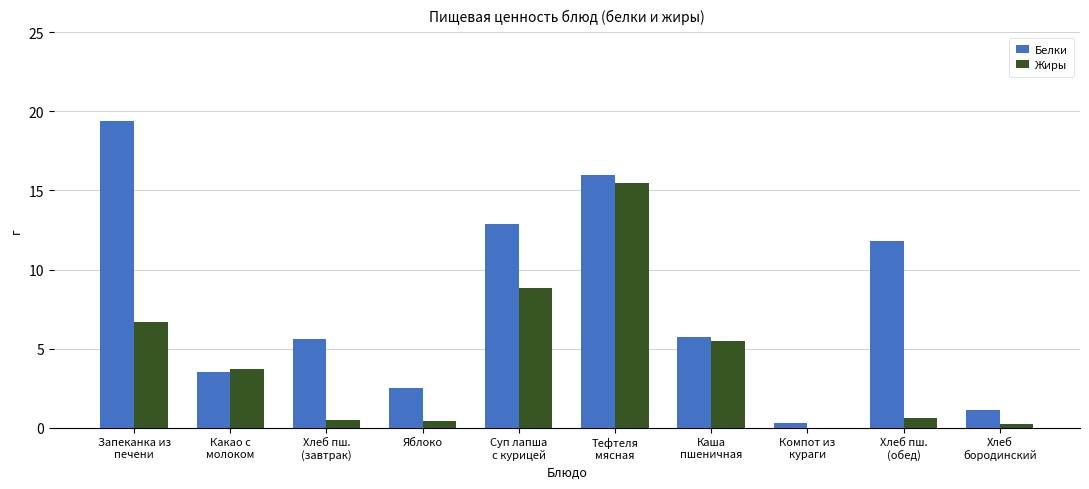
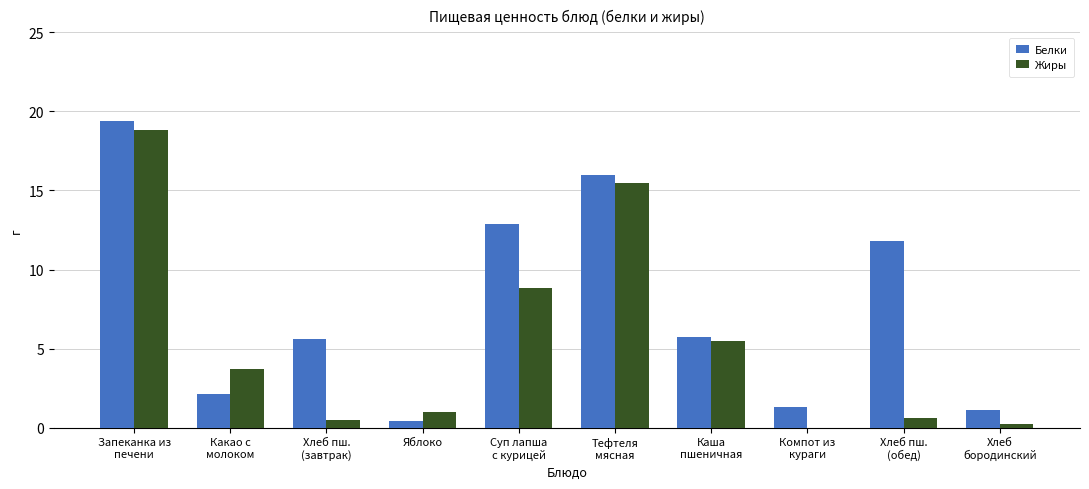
Жиры, Запеканка из печени: 6.7 -> 18.8
Белки, Какао с молоком: 3.5 -> 2.2
Белки, Яблоко: 2.5 -> 0.4
Жиры, Яблоко: 0.4 -> 1.0
Белки, Компот из кураги: 0.3 -> 1.3
